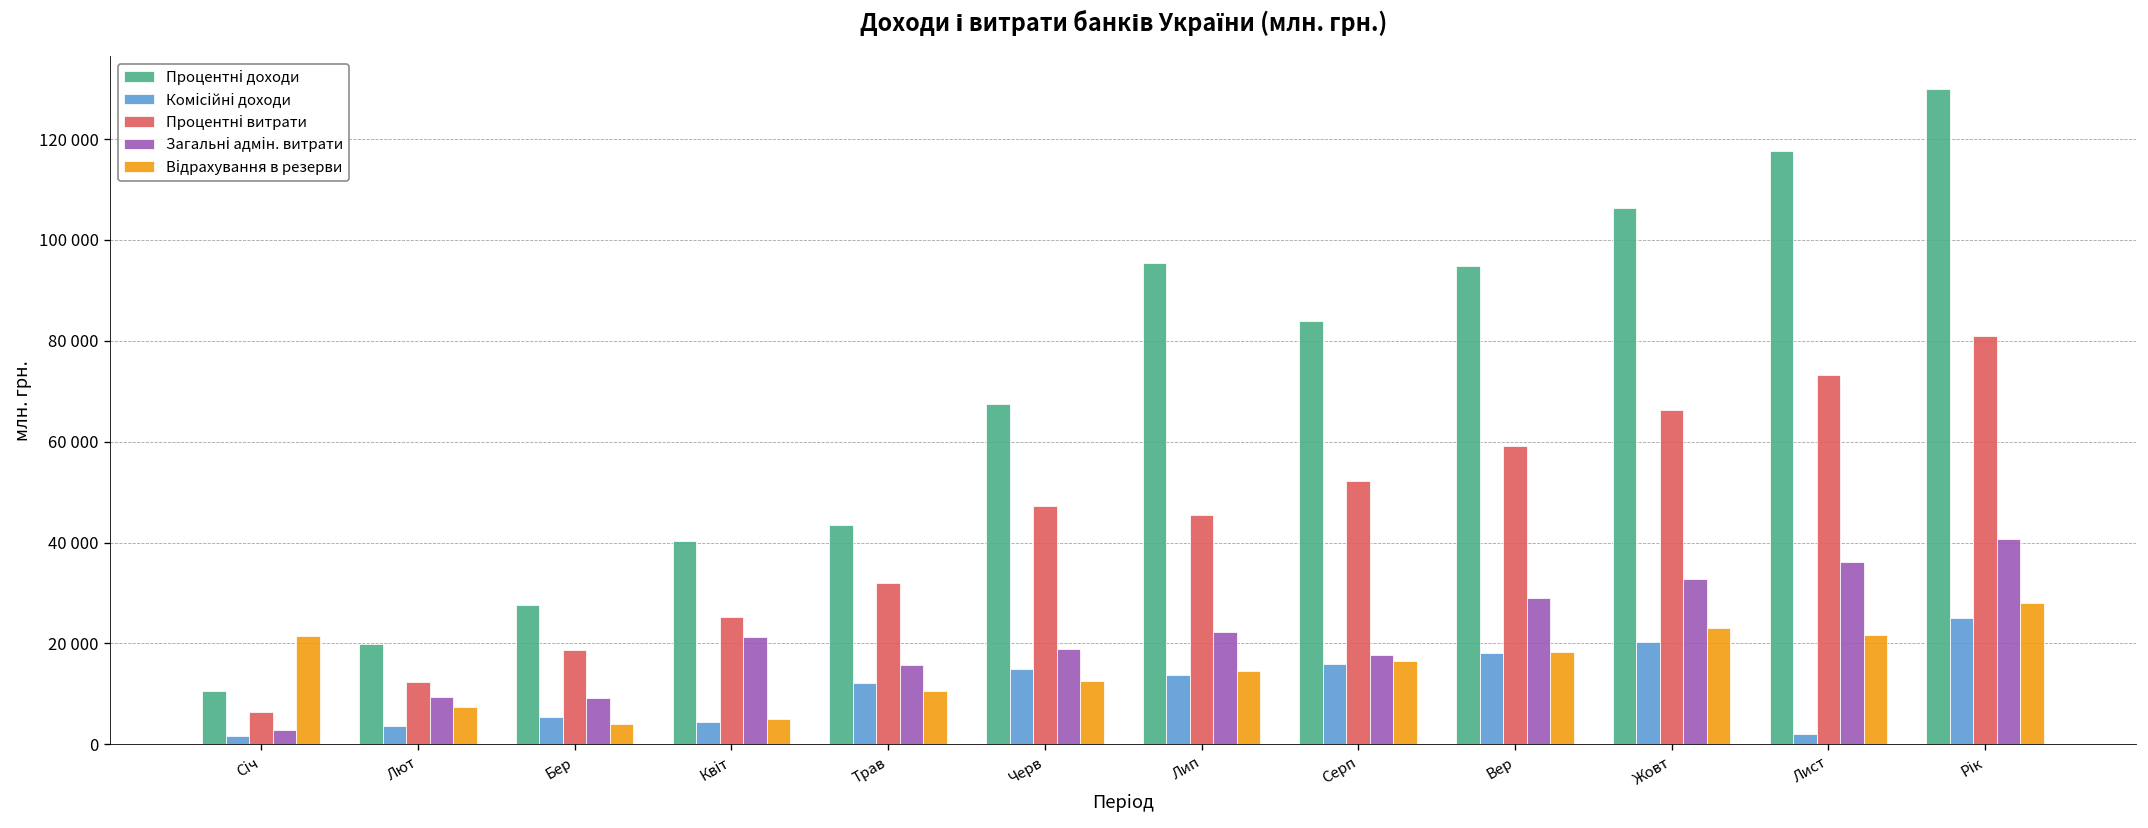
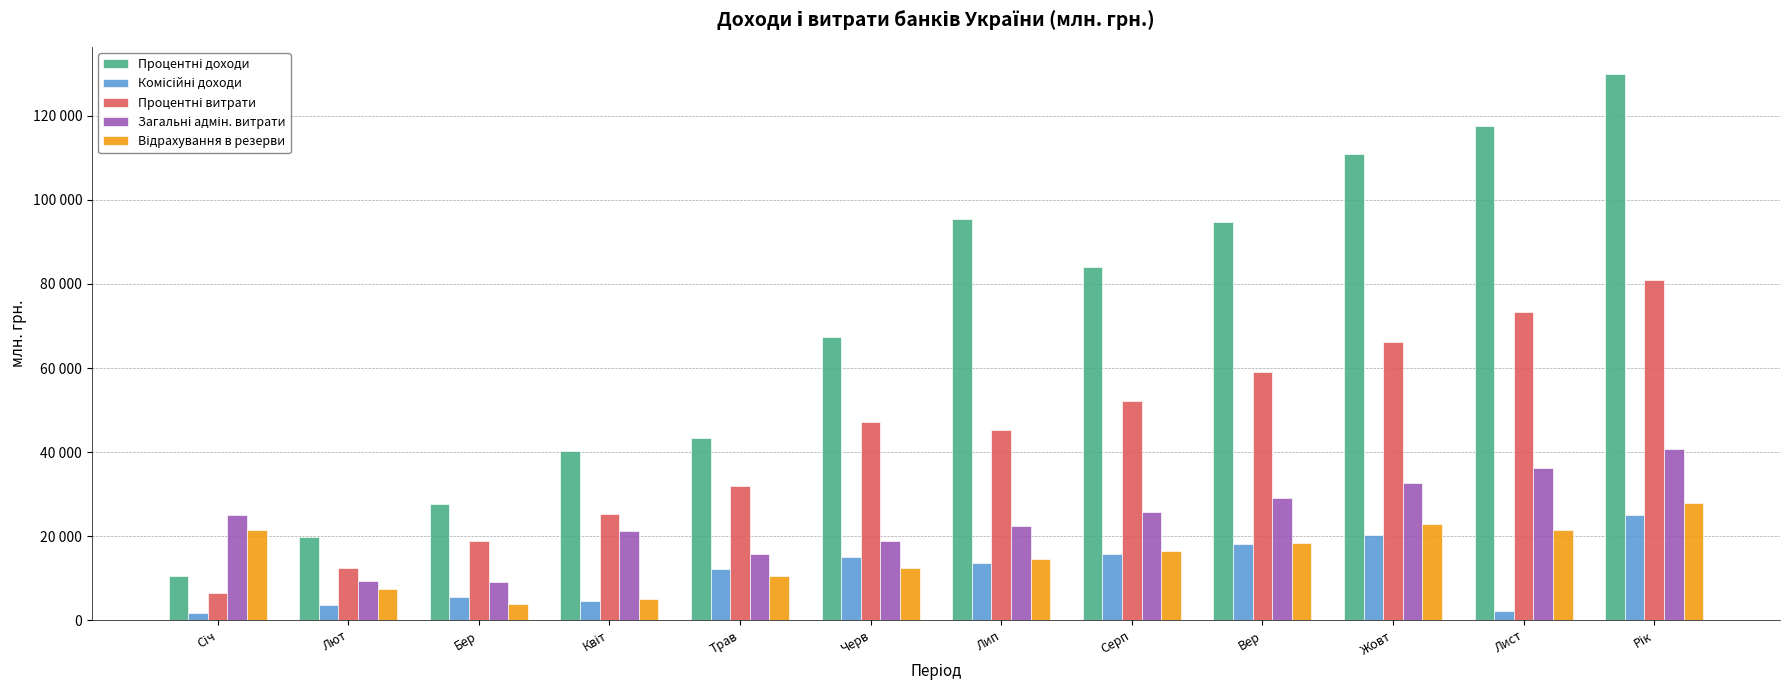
Загальні адмін. витрати, Січ: 3000 -> 25000
Загальні адмін. витрати, Серп: 18000 -> 26000
Процентні доходи, Жовт: 106000 -> 111000
